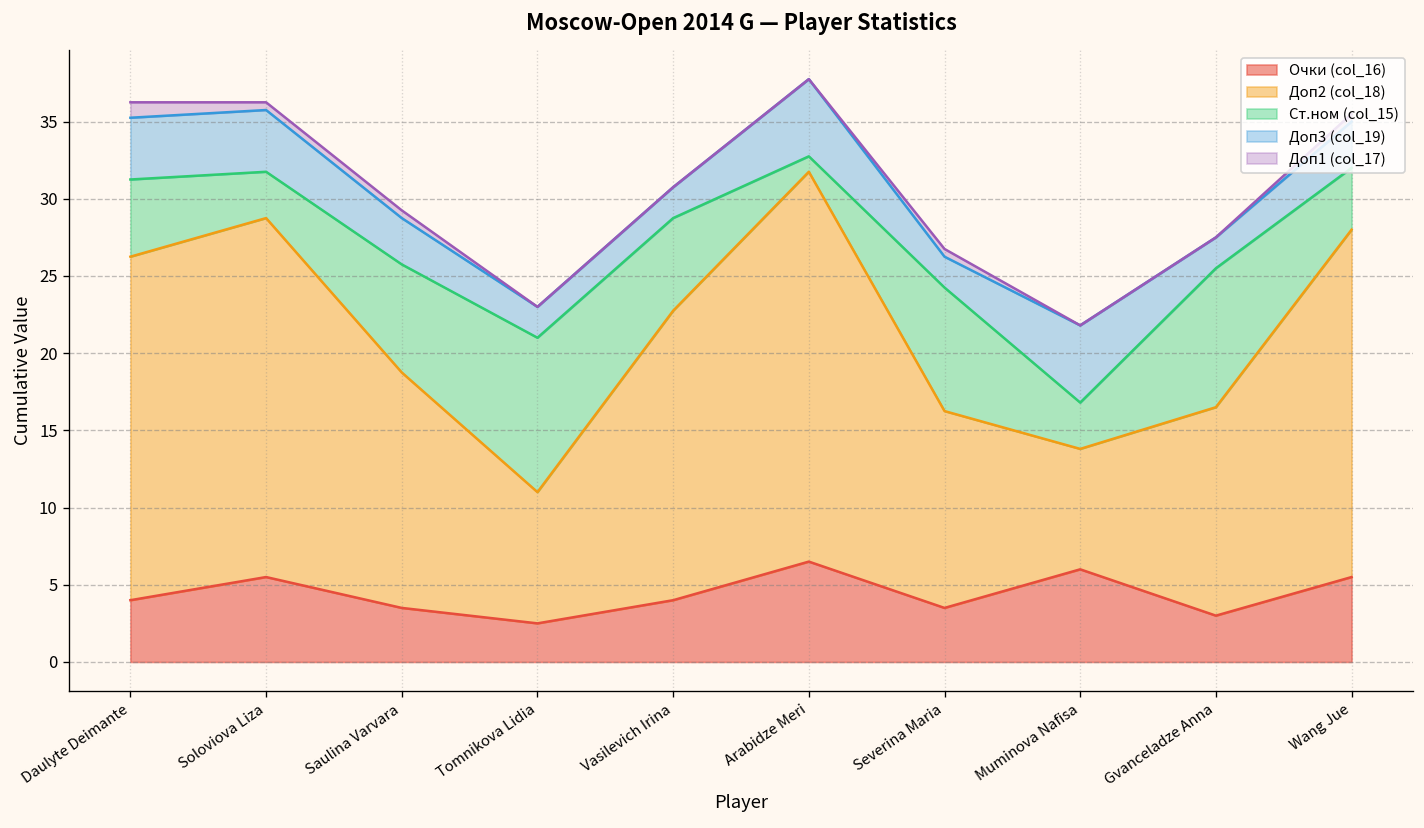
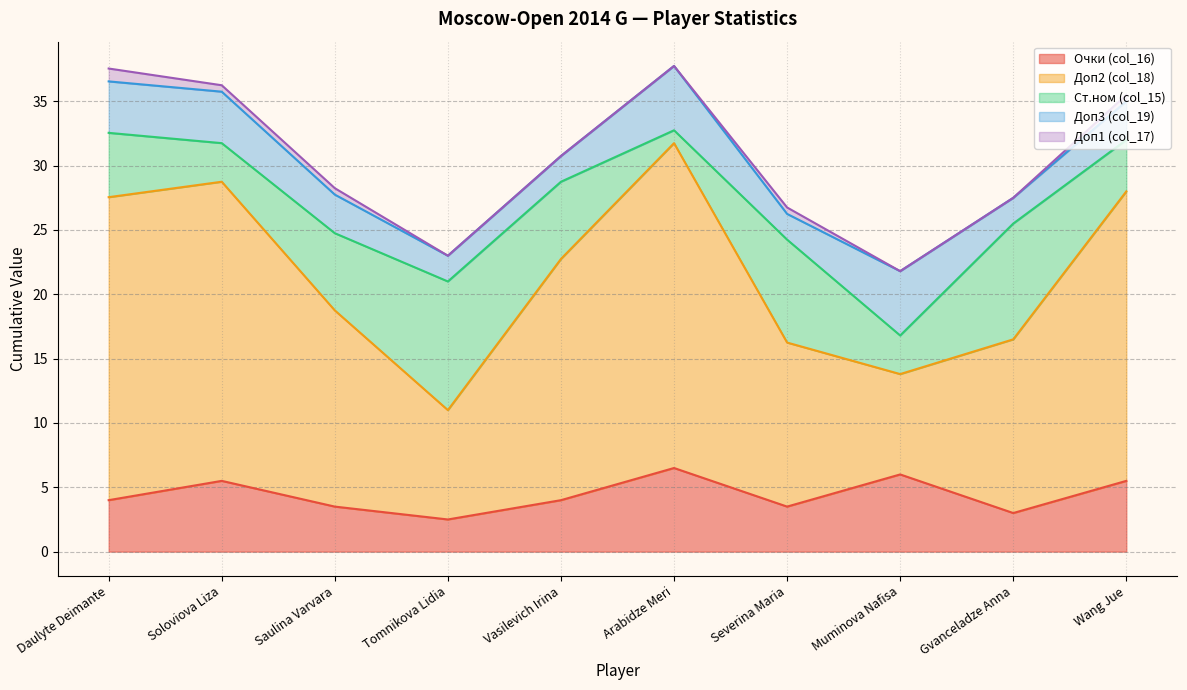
Доп2 (col_18), Daulyte Deimante: 22.3 -> 23.6
Ст.ном (col_15), Saulina Varvara: 7 -> 6
